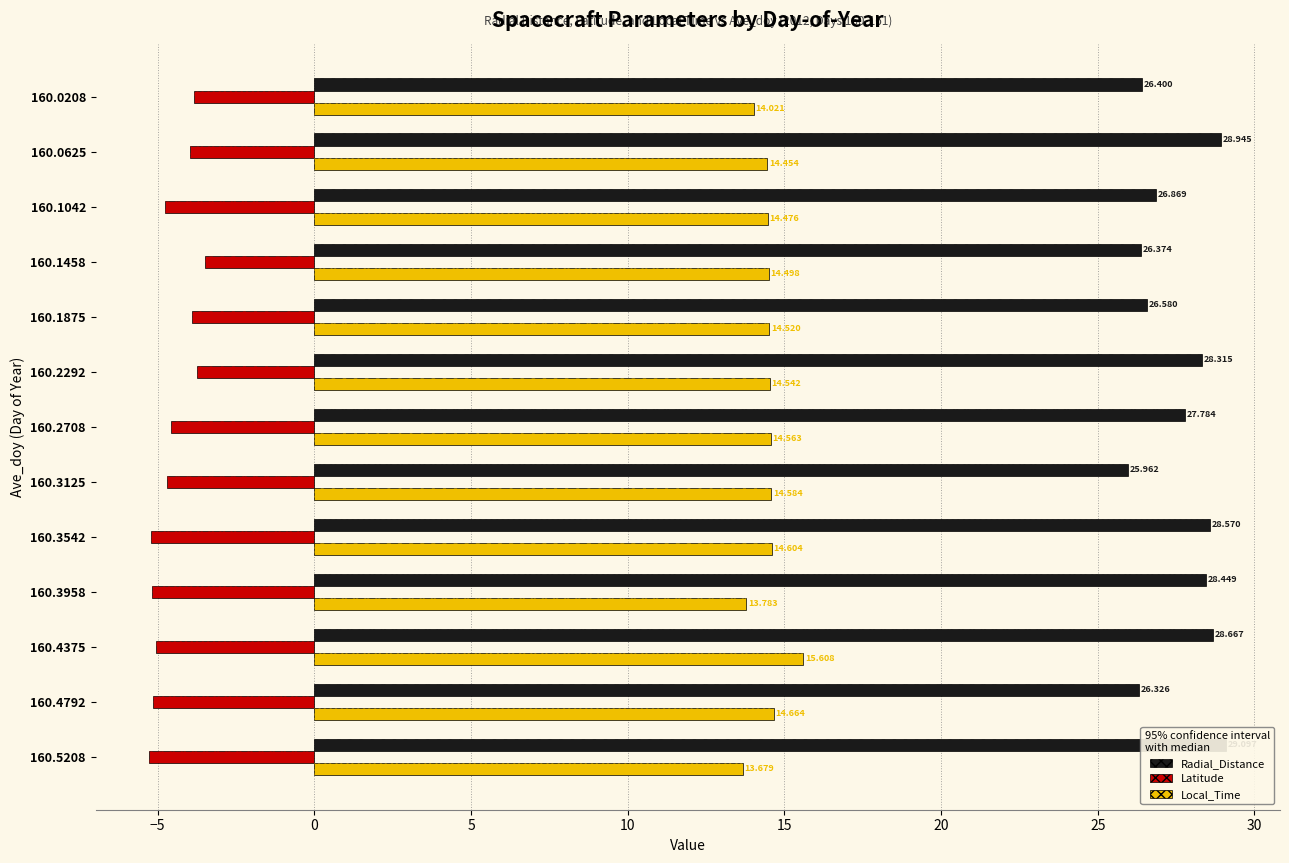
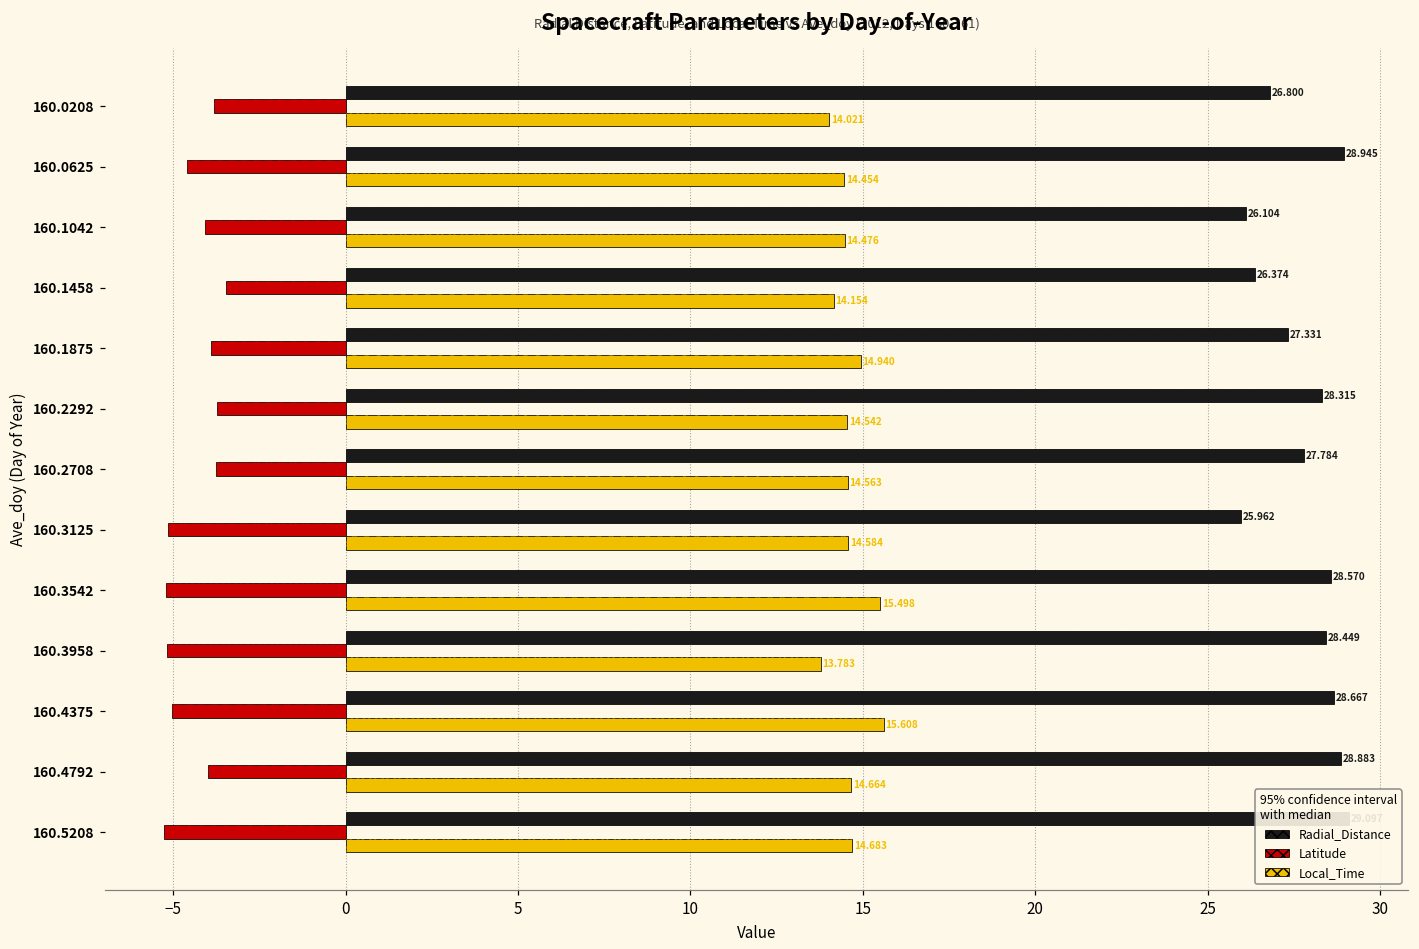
Radial_Distance, 160.0208: 26.400 -> 26.800
Latitude, 160.0625: -4.0 -> -4.6
Radial_Distance, 160.1042: 26.869 -> 26.104
Latitude, 160.1042: -4.8 -> -4.1
Local_Time, 160.1458: 14.498 -> 14.154
Radial_Distance, 160.1875: 26.580 -> 27.331
Local_Time, 160.1875: 14.520 -> 14.940
Latitude, 160.2708: -4.6 -> -3.8
Latitude, 160.3125: -4.7 -> -5.2
Local_Time, 160.3542: 14.604 -> 15.498
Radial_Distance, 160.4792: 26.326 -> 28.883
Latitude, 160.4792: -5.2 -> -4.0
Local_Time, 160.5208: 13.679 -> 14.683
